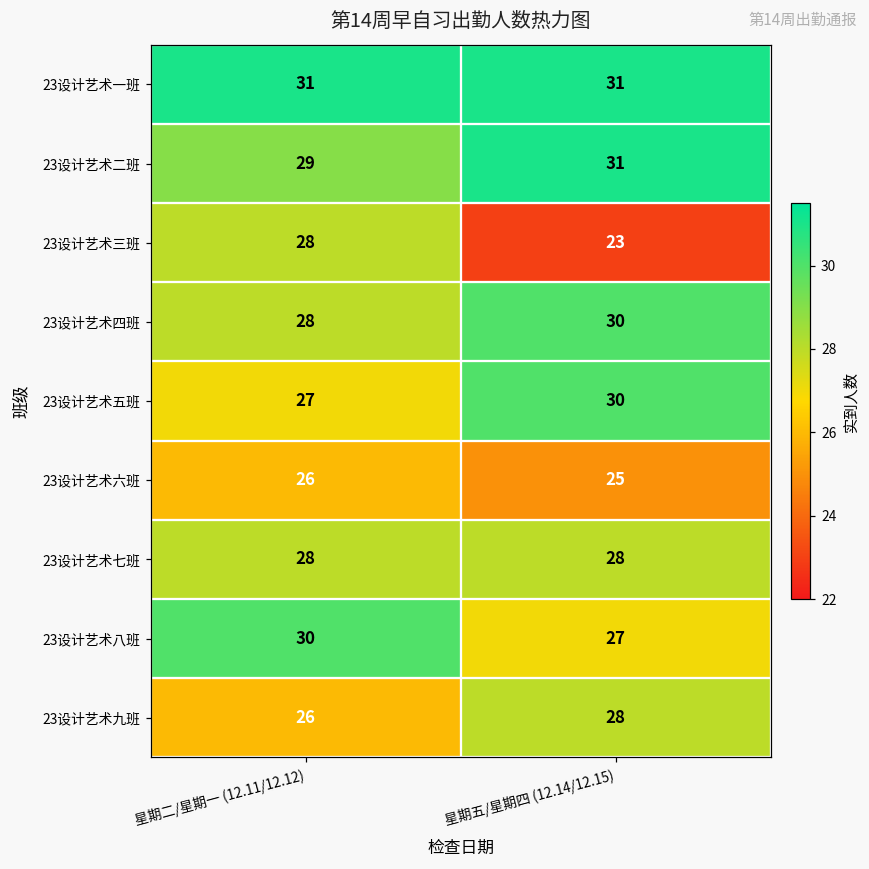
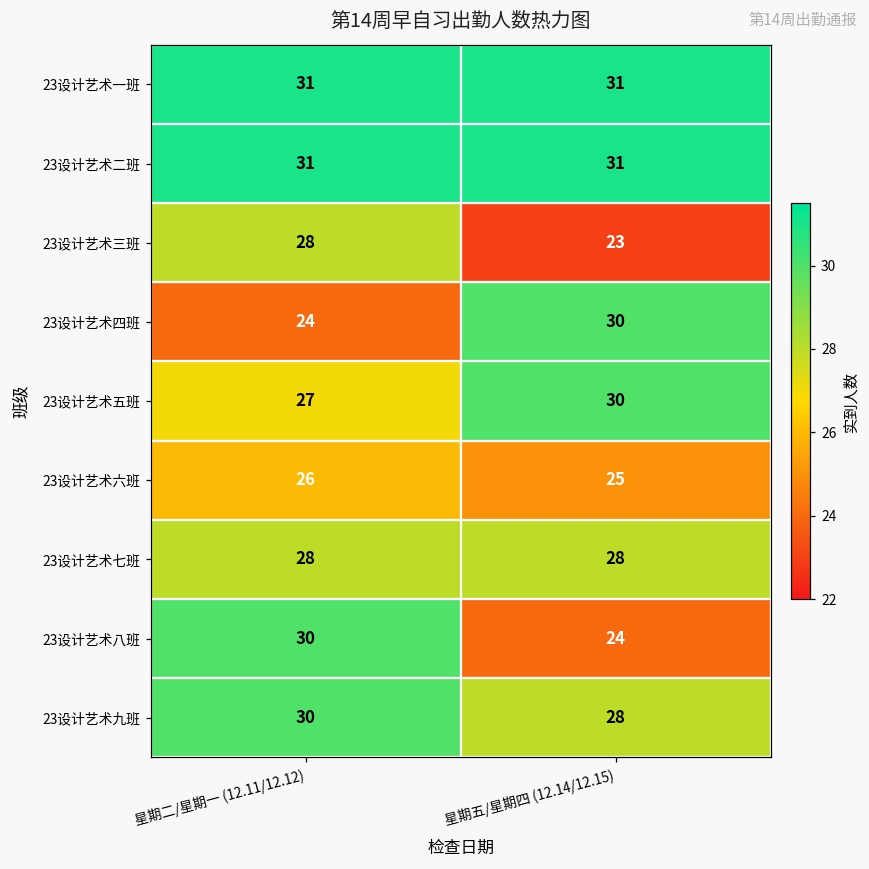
23设计艺术二班, 星期二/星期一 (12.11/12.12): 29 -> 31
23设计艺术四班, 星期二/星期一 (12.11/12.12): 28 -> 24
23设计艺术八班, 星期五/星期四 (12.14/12.15): 27 -> 24
23设计艺术九班, 星期二/星期一 (12.11/12.12): 26 -> 30
